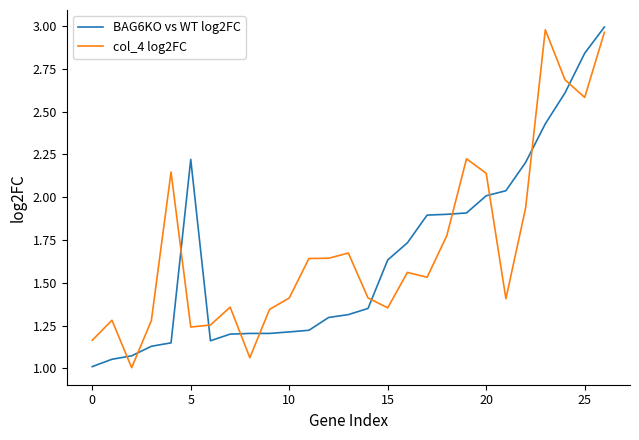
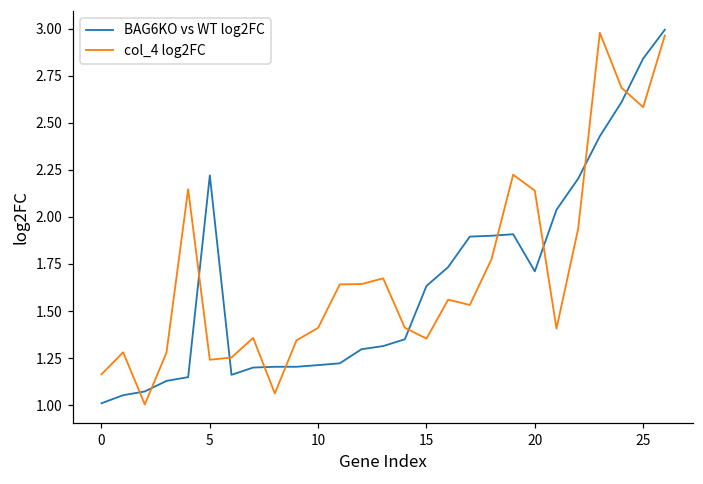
BAG6KO vs WT log2FC, 20: 2.01 -> 1.71
